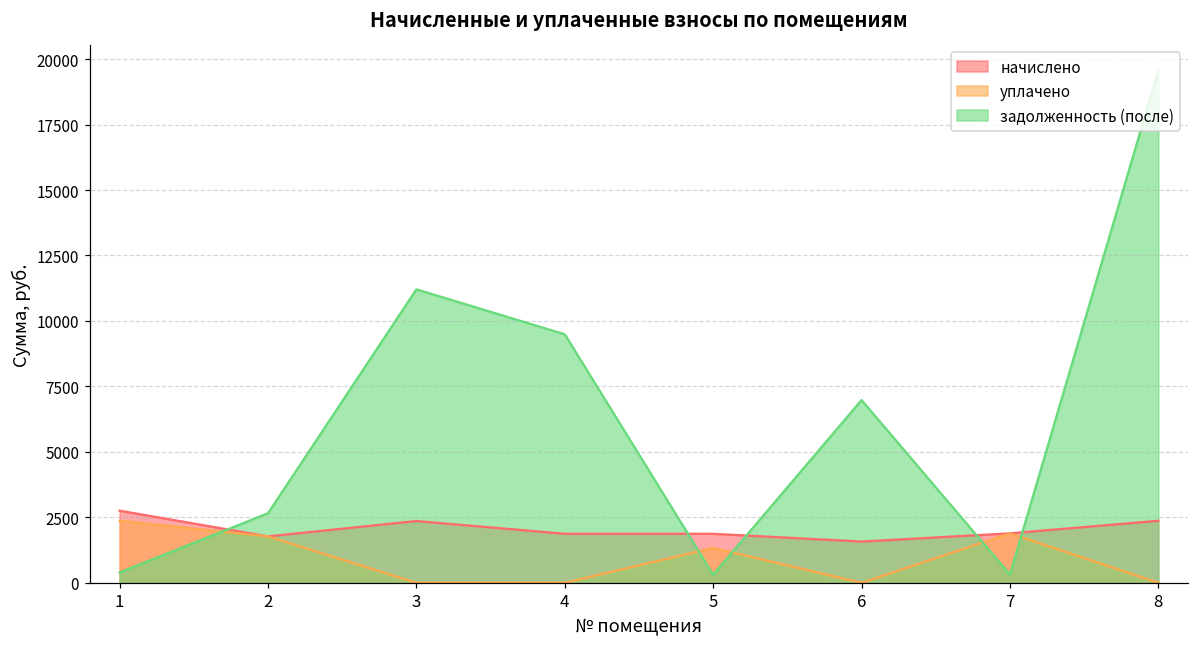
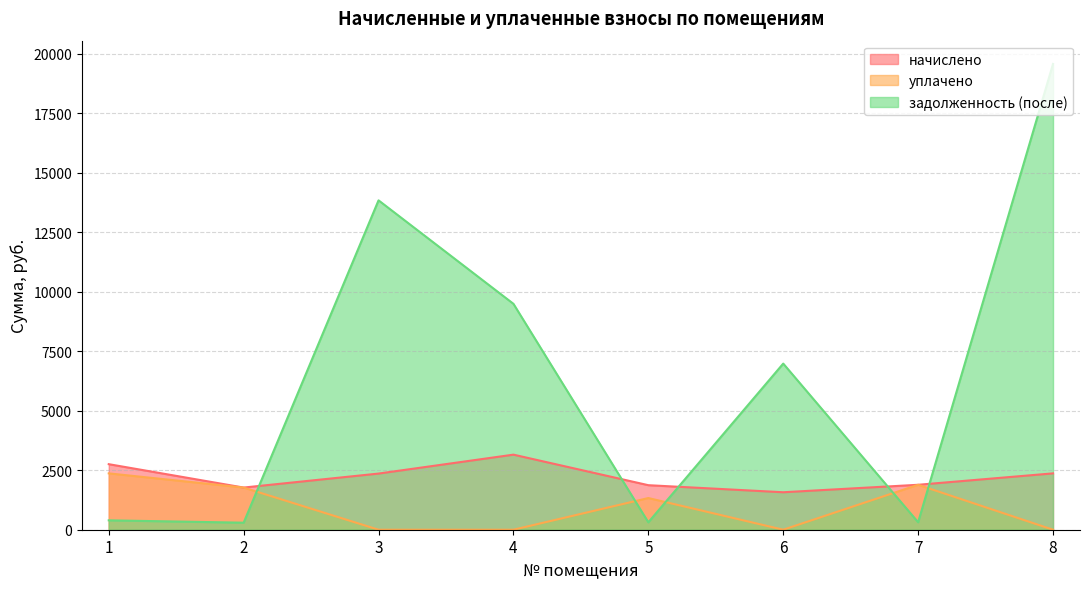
задолженность (после), 2: 2700 -> 300
задолженность (после), 3: 11200 -> 13800
начислено, 4: 1900 -> 3200
